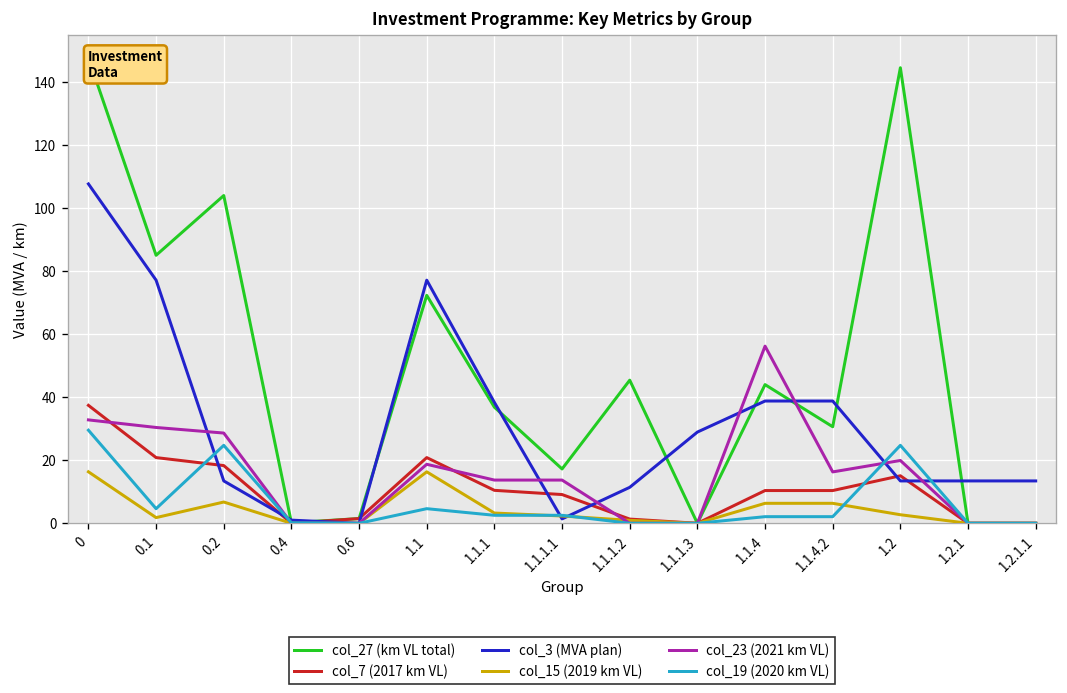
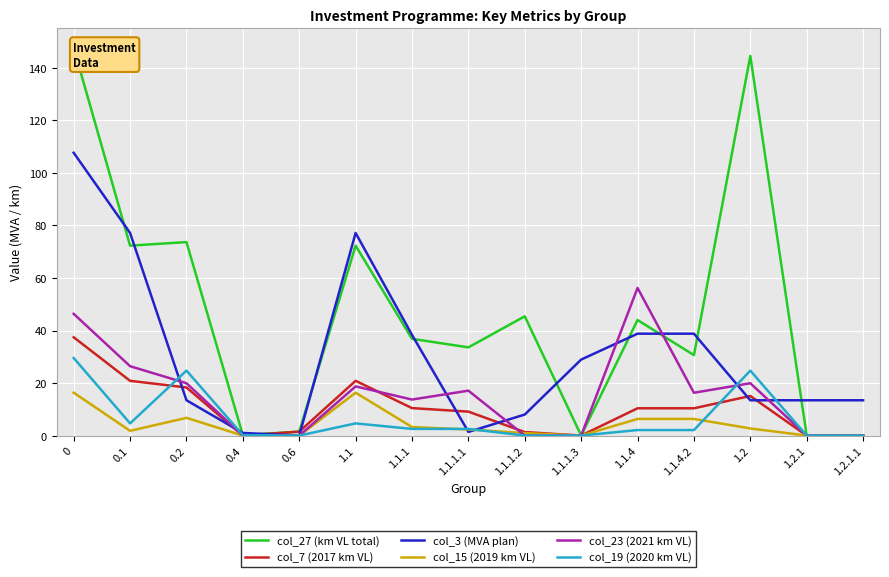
col_23 (2021 km VL), 0: 33 -> 46
col_27 (km VL total), 0.1: 85 -> 72
col_23 (2021 km VL), 0.1: 30 -> 26
col_27 (km VL total), 0.2: 104 -> 74
col_23 (2021 km VL), 0.2: 29 -> 20
col_27 (km VL total), 1.1.1.1: 17 -> 34
col_23 (2021 km VL), 1.1.1.1: 14 -> 17
col_3 (MVA plan), 1.1.1.2: 11 -> 8
